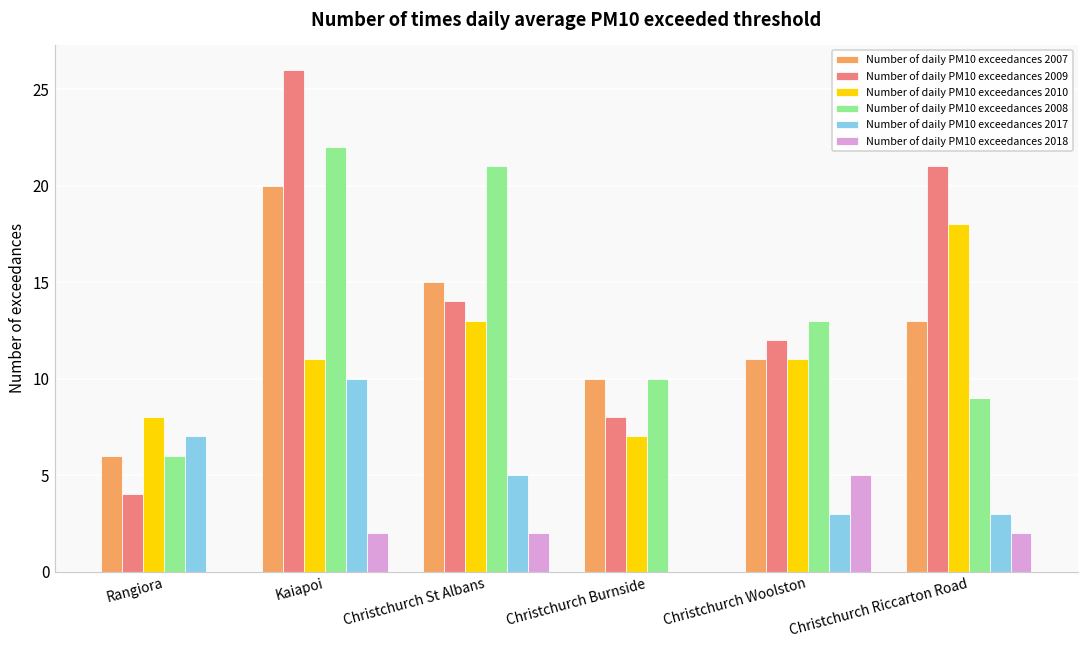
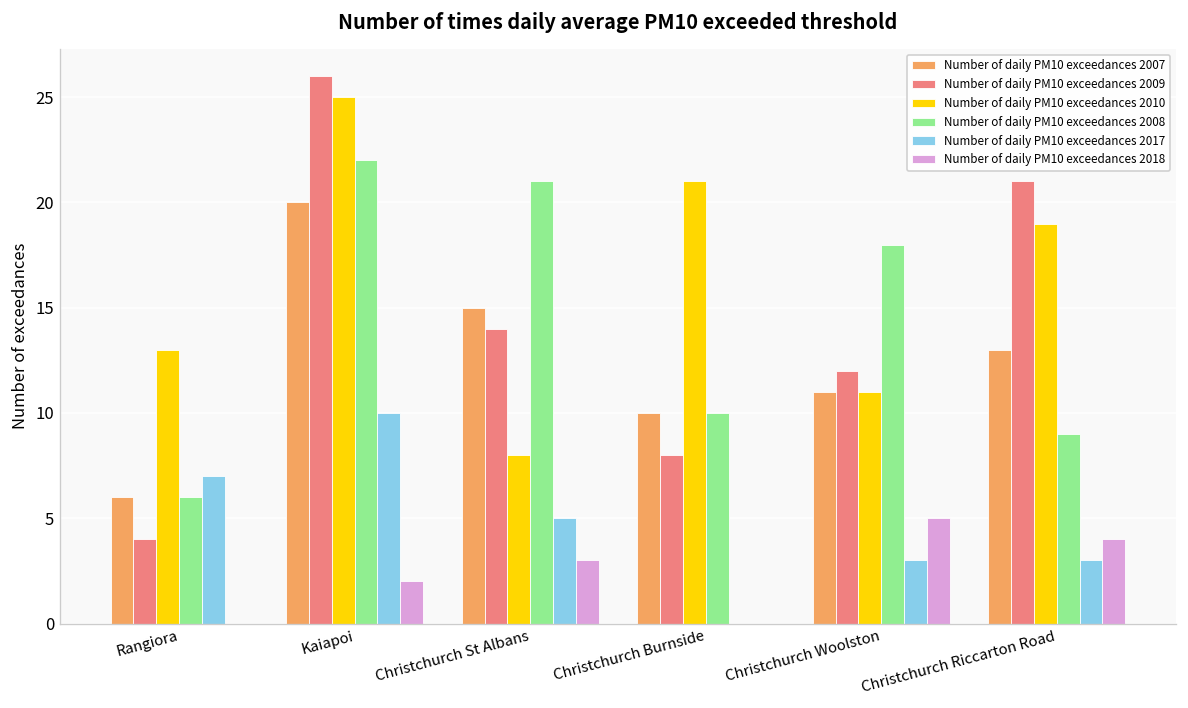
Number of daily PM10 exceedances 2010, Rangiora: 8 -> 13
Number of daily PM10 exceedances 2010, Kaiapoi: 11 -> 25
Number of daily PM10 exceedances 2010, Christchurch St Albans: 13 -> 8
Number of daily PM10 exceedances 2018, Christchurch St Albans: 2 -> 3
Number of daily PM10 exceedances 2010, Christchurch Burnside: 7 -> 21
Number of daily PM10 exceedances 2008, Christchurch Woolston: 13 -> 18
Number of daily PM10 exceedances 2010, Christchurch Riccarton Road: 18 -> 19
Number of daily PM10 exceedances 2018, Christchurch Riccarton Road: 2 -> 4
